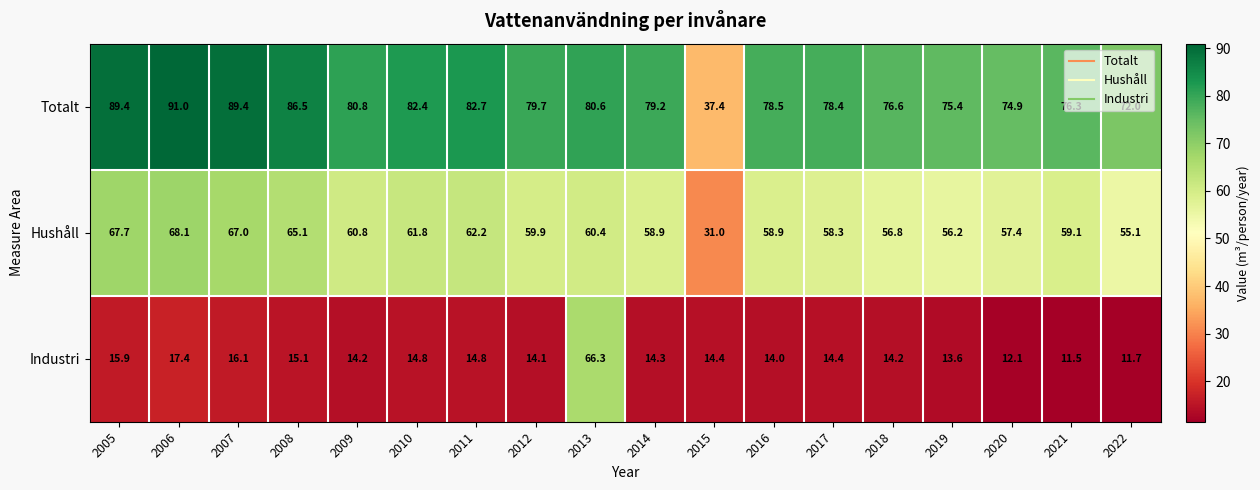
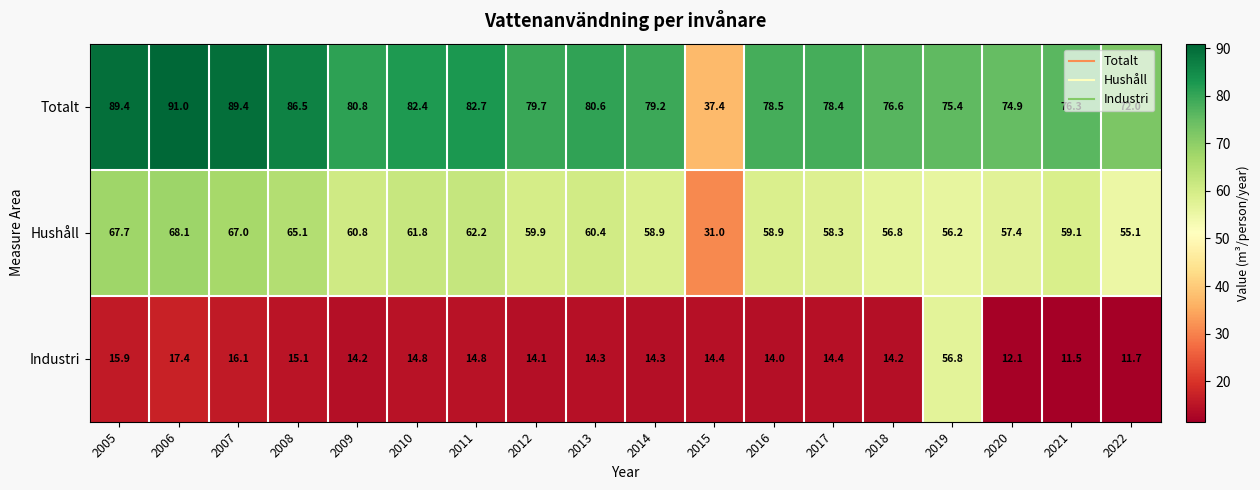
Industri, 2013: 66.3 -> 14.3
Industri, 2019: 13.6 -> 56.8
